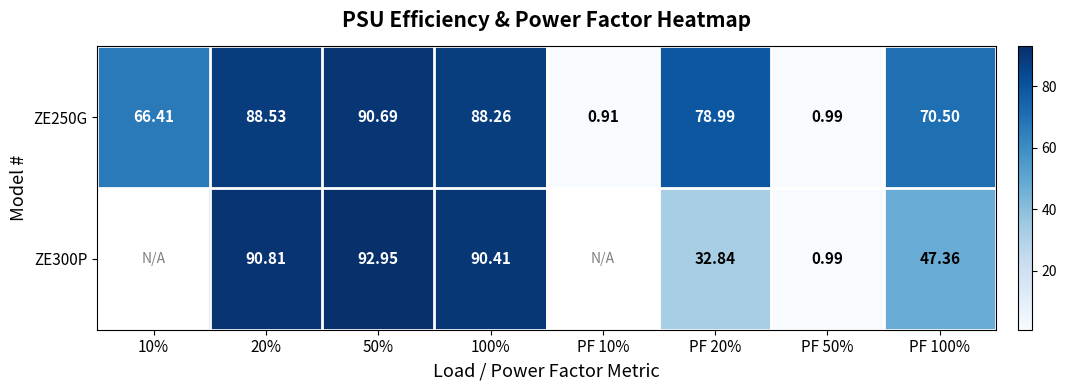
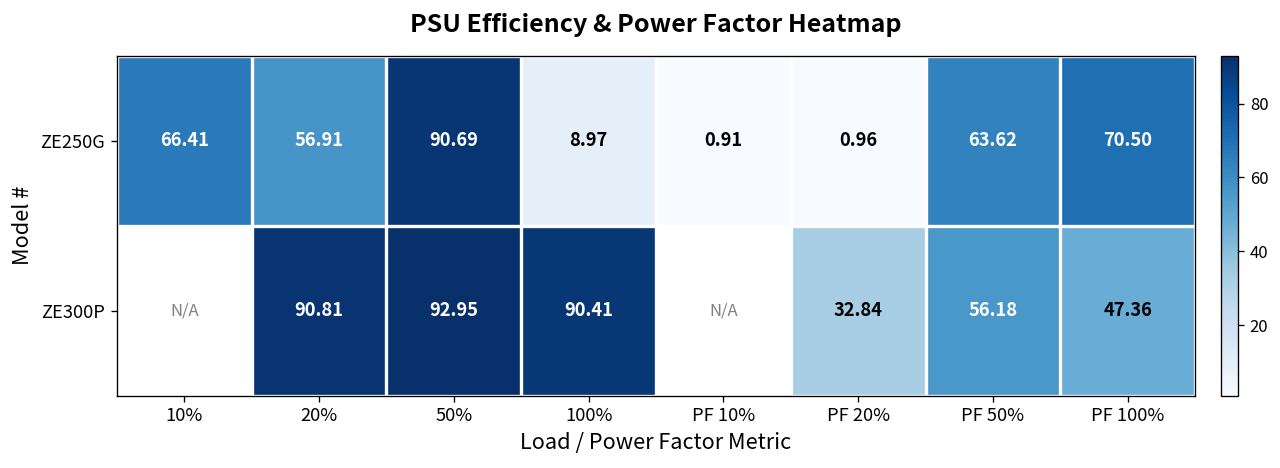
ZE250G, 20%: 88.53 -> 56.91
ZE250G, 100%: 88.26 -> 8.97
ZE250G, PF 20%: 78.99 -> 0.96
ZE250G, PF 50%: 0.99 -> 63.62
ZE300P, PF 50%: 0.99 -> 56.18
